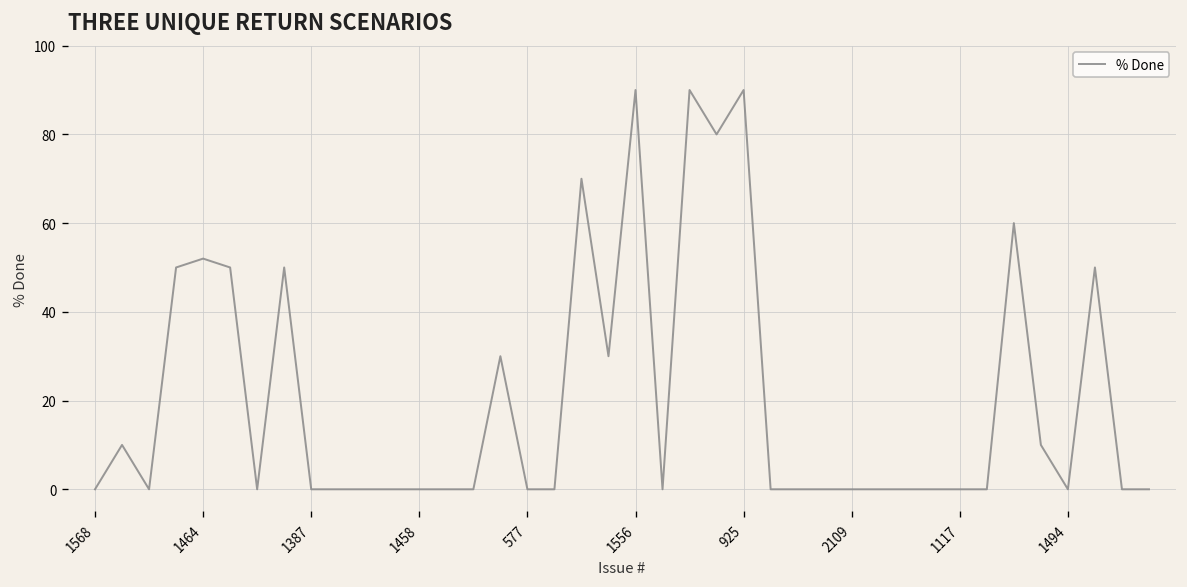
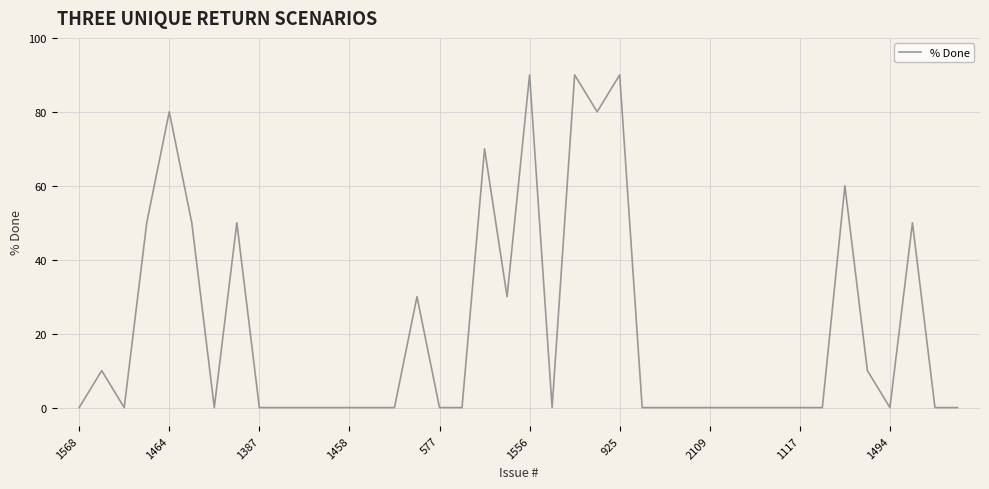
1464: 52 -> 80
